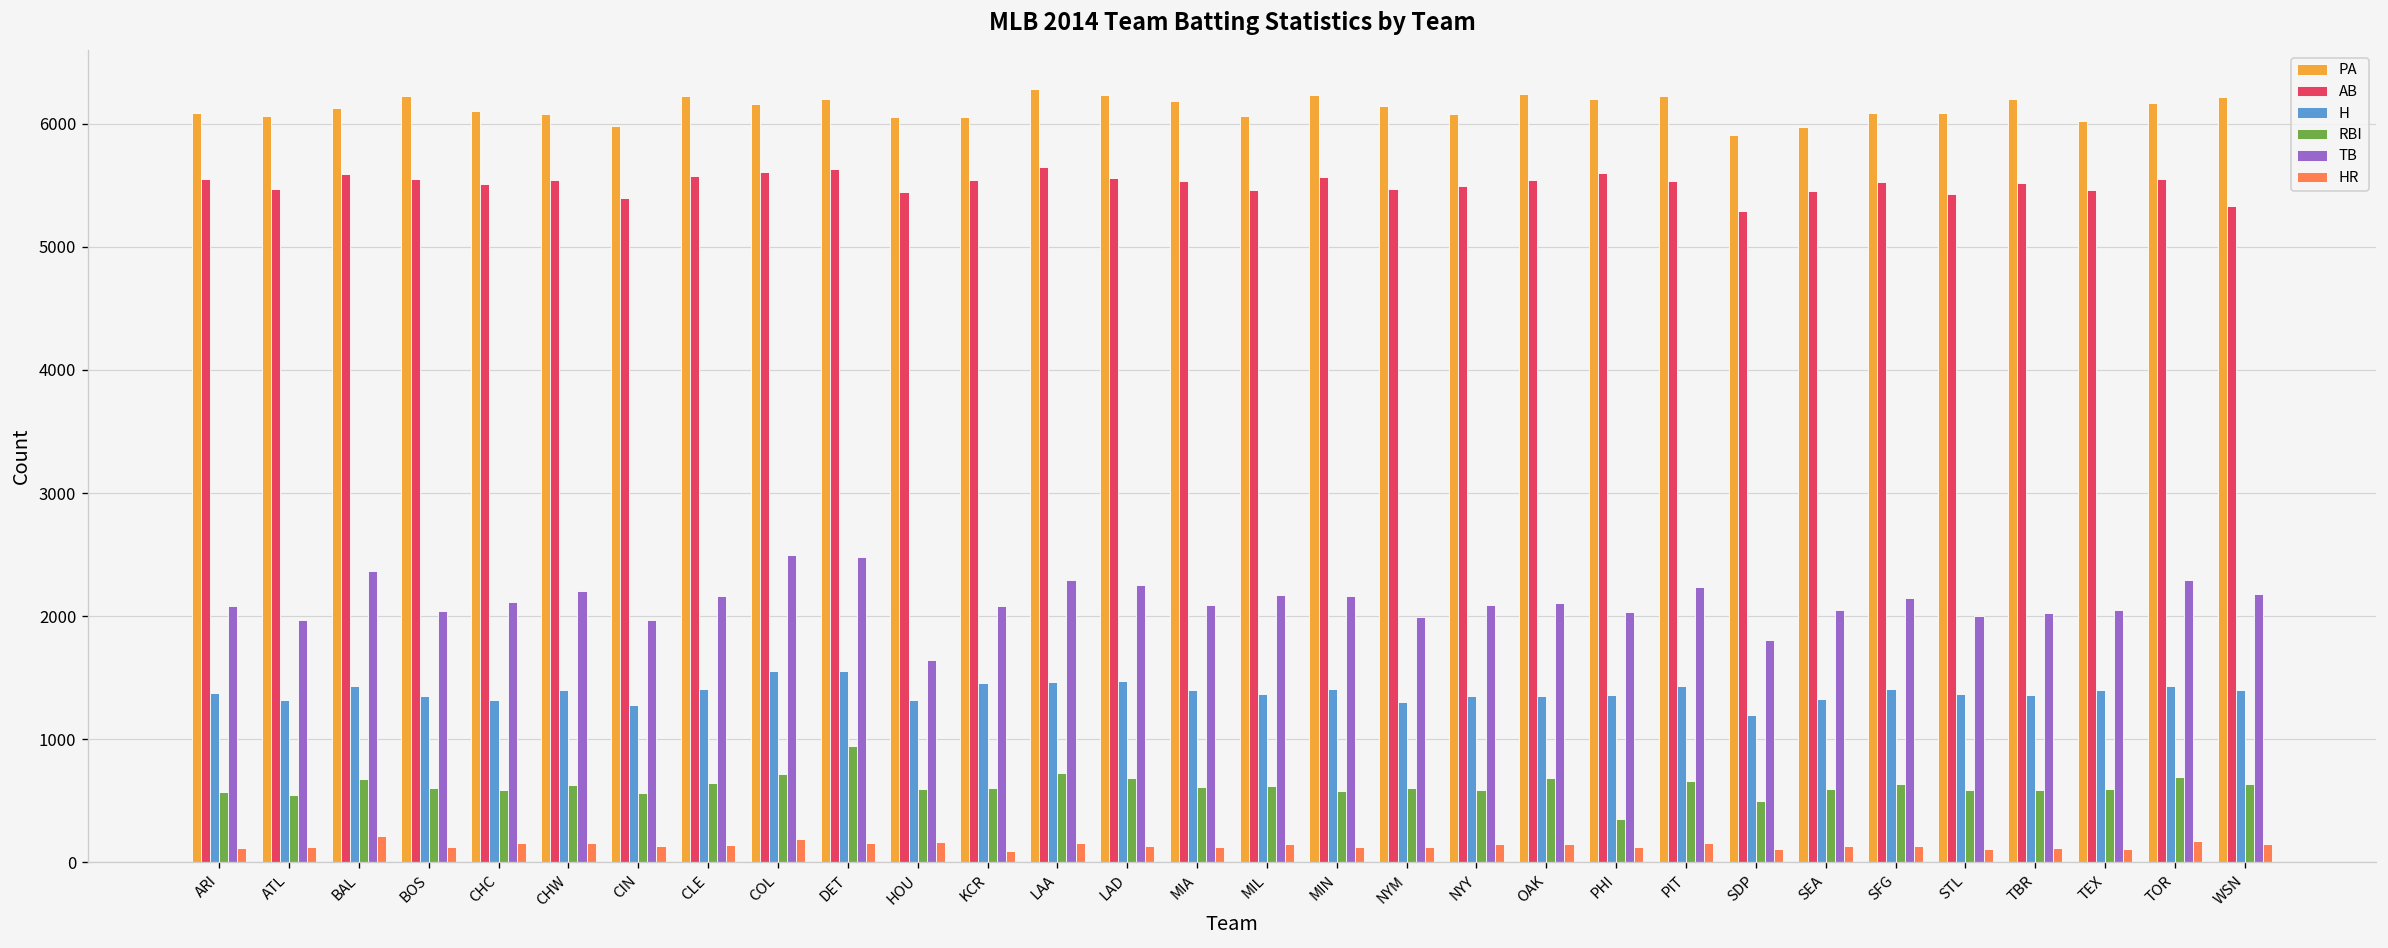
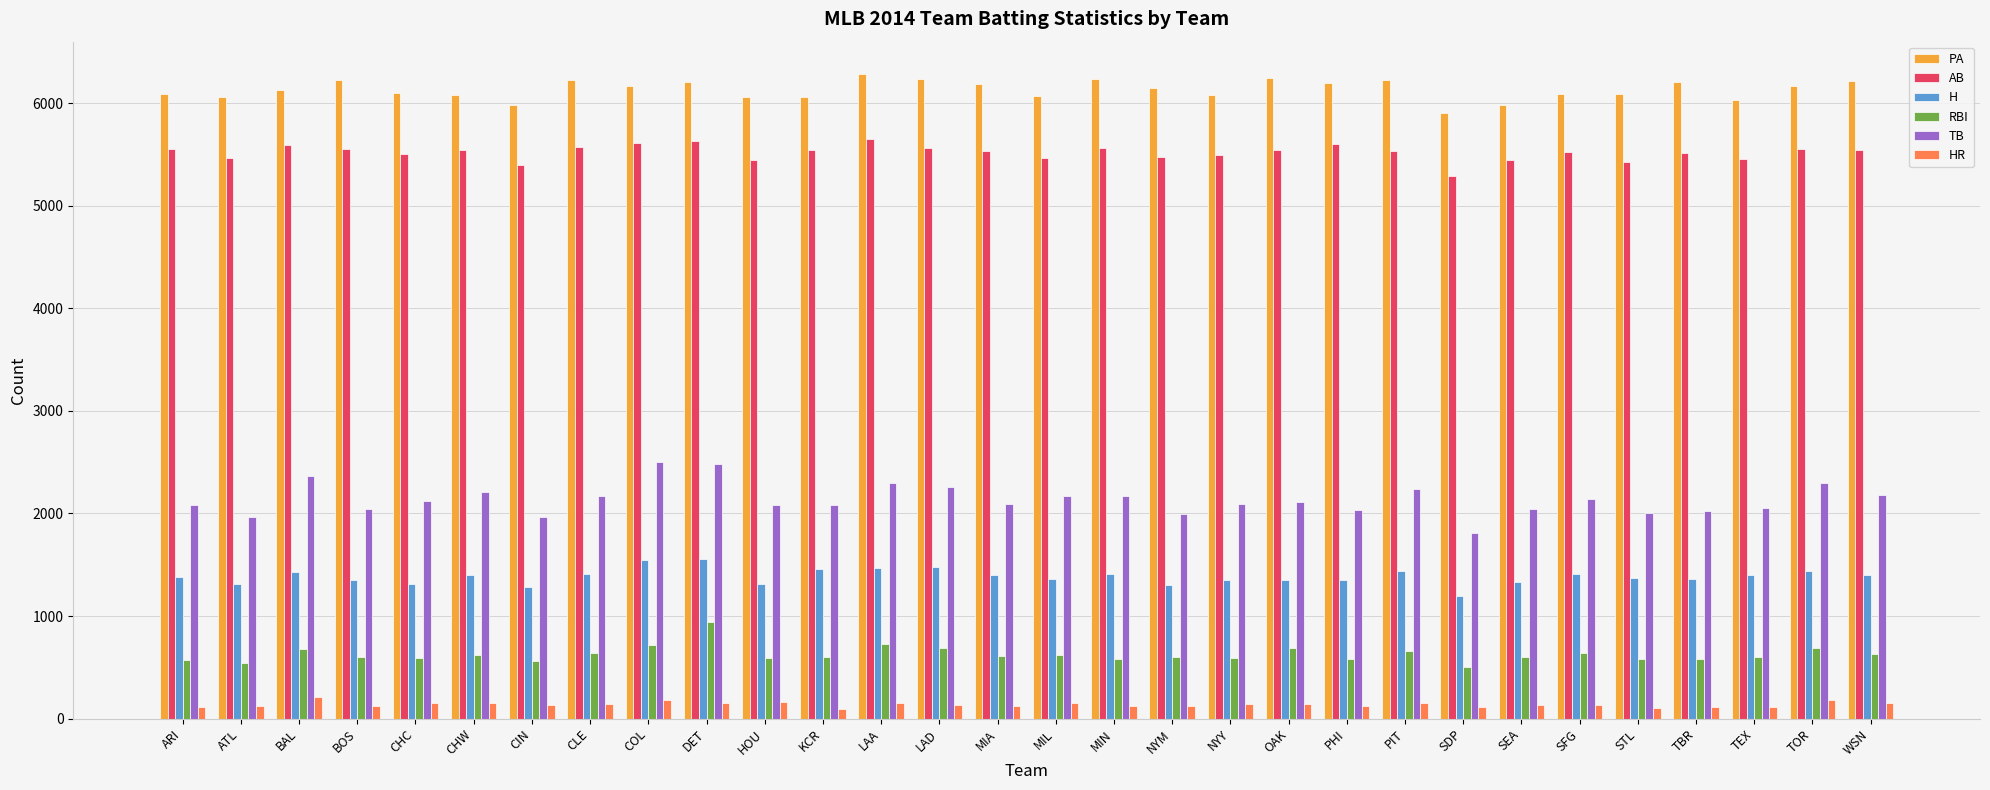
TB, HOU: 1650 -> 2080
RBI, PHI: 360 -> 580
AB, WSN: 5340 -> 5540
